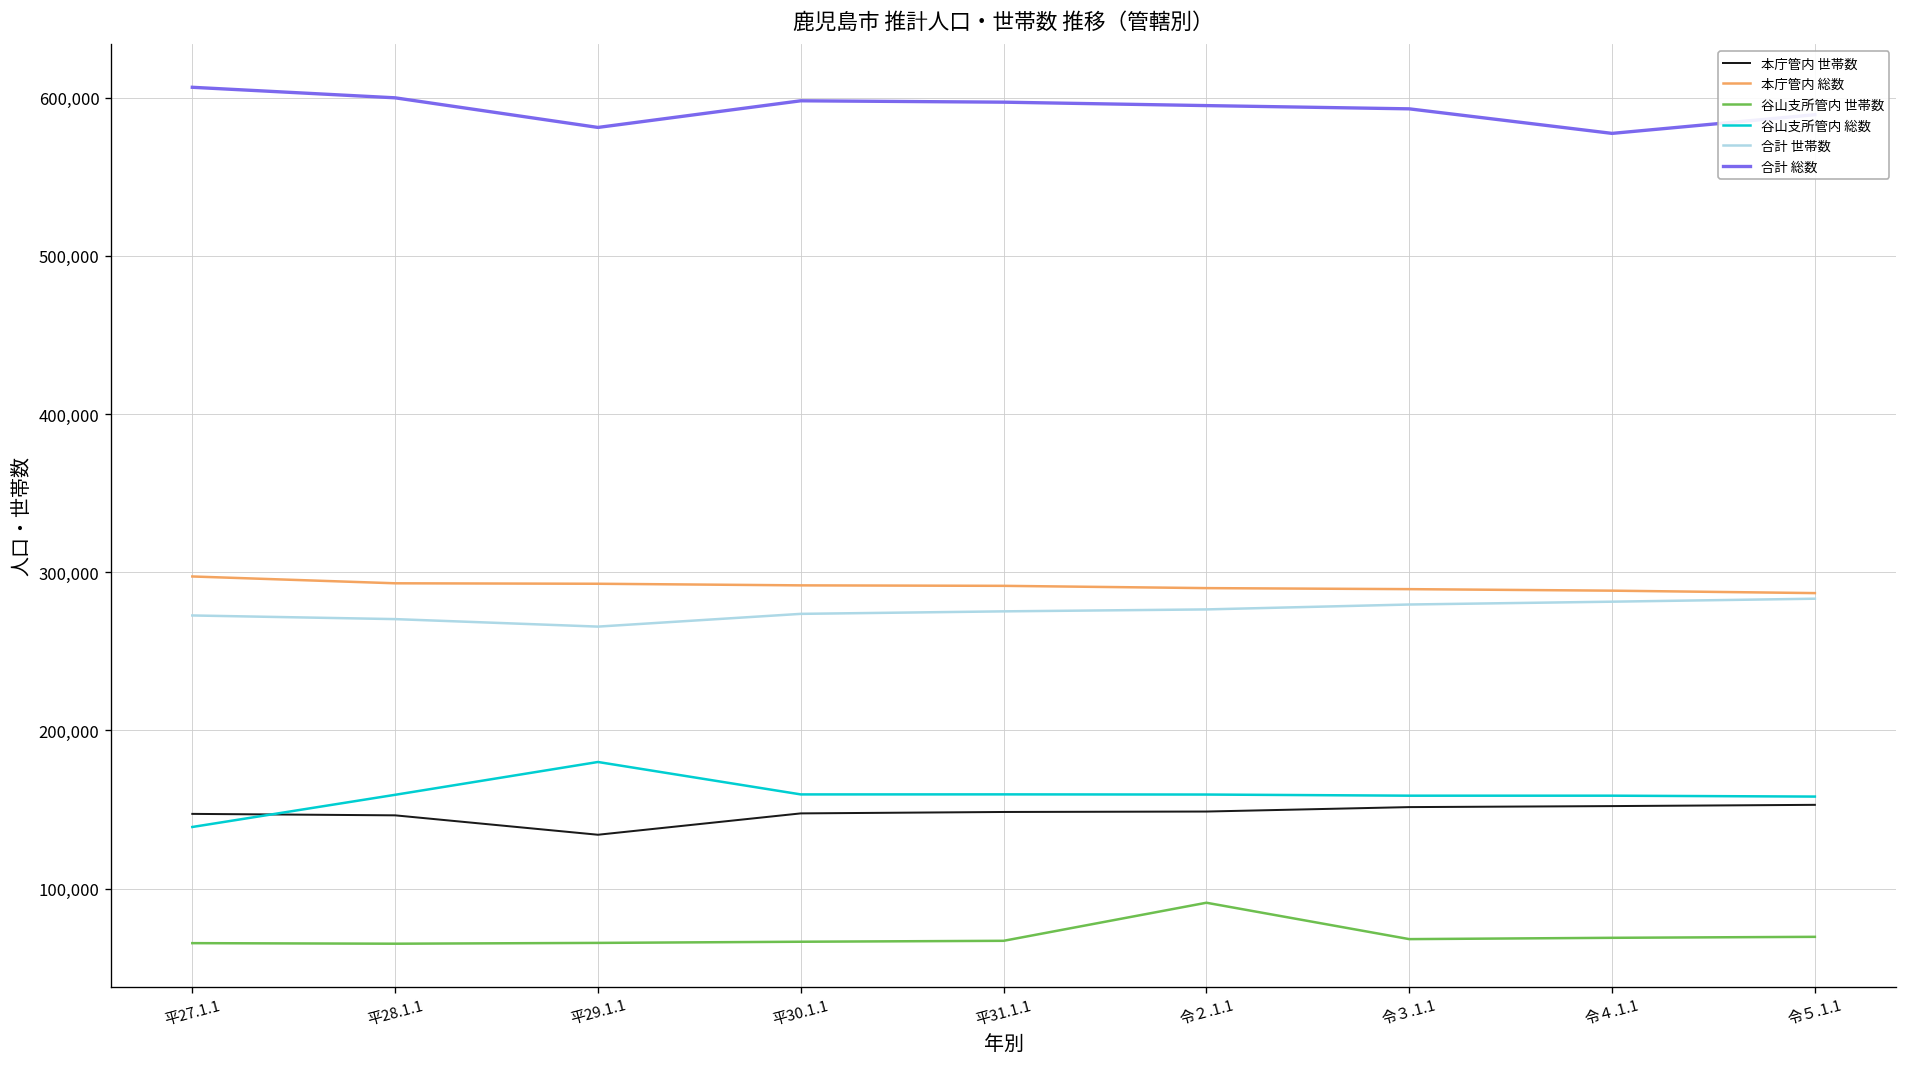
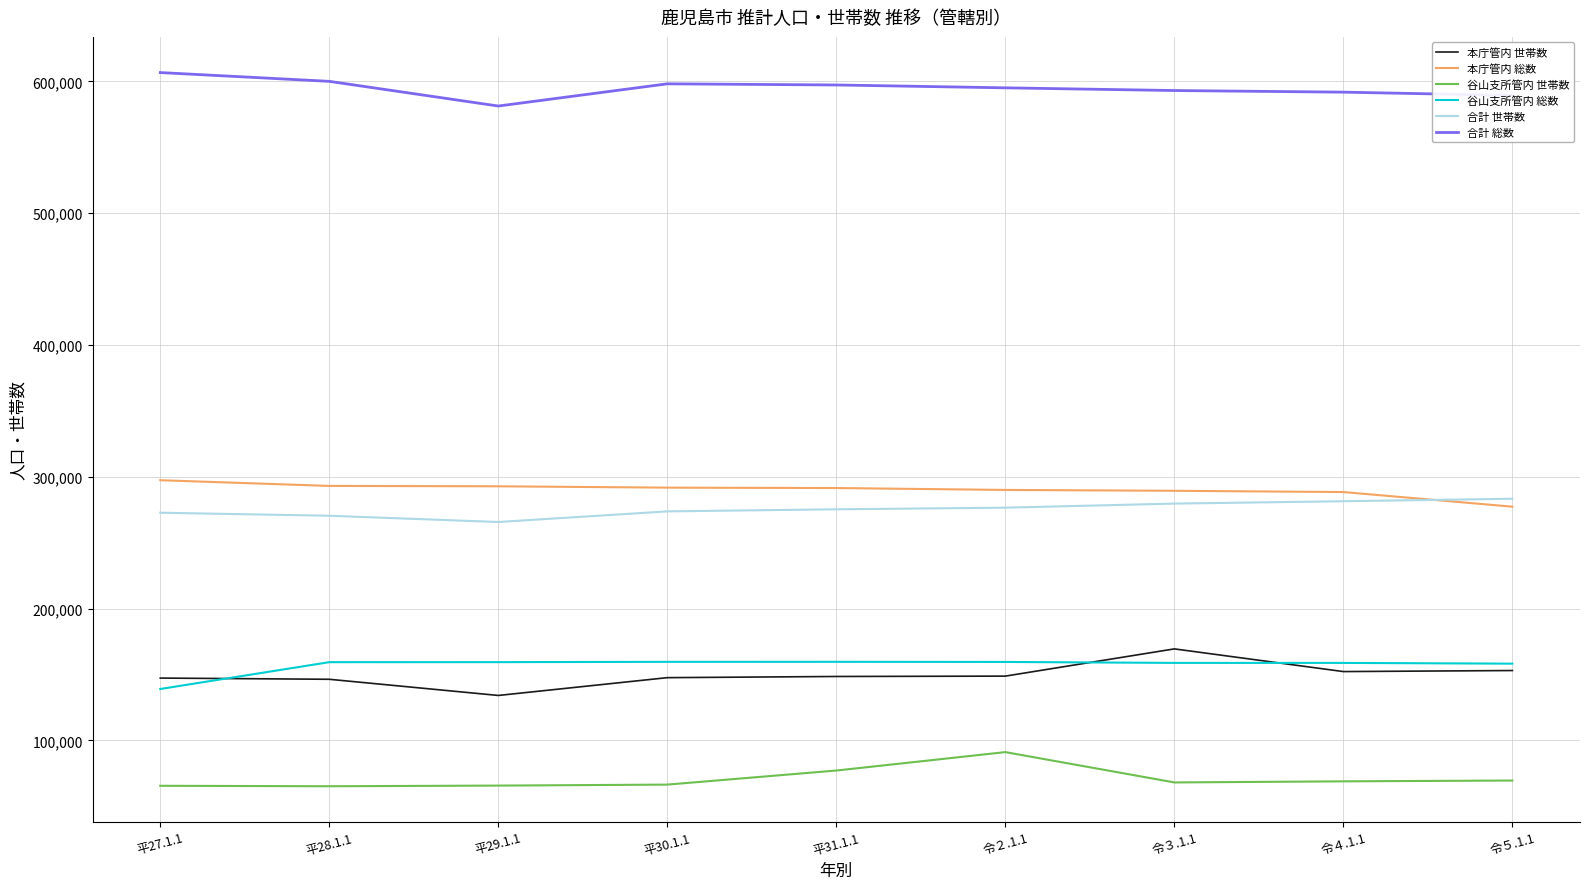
谷山支所管内 総数, 平29.1.1: 180,000 -> 159,000
谷山支所管内 世帯数, 平31.1.1: 67,000 -> 77,000
本庁管内 世帯数, 令３.1.1: 152,000 -> 169,000
合計 総数, 令４.1.1: 577,000 -> 592,000
本庁管内 総数, 令５.1.1: 287,000 -> 277,000
